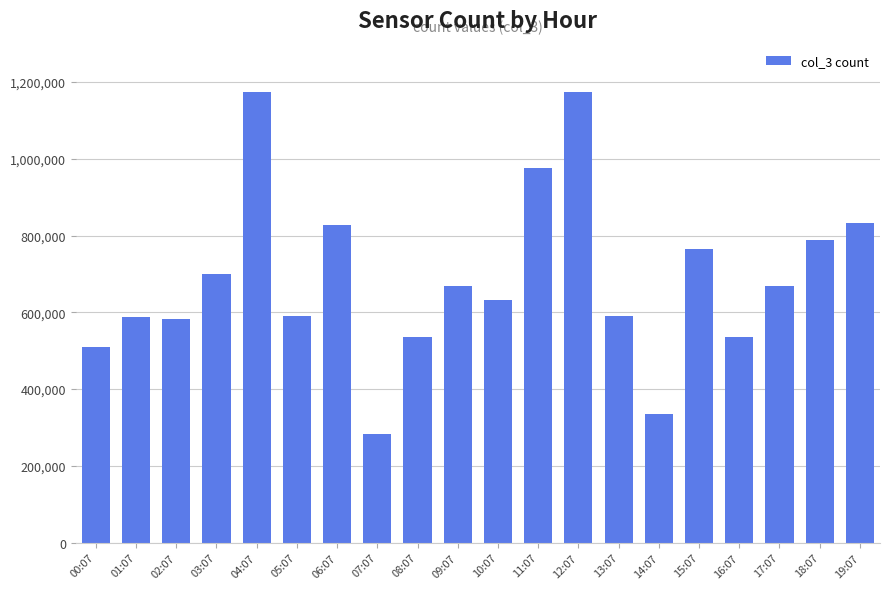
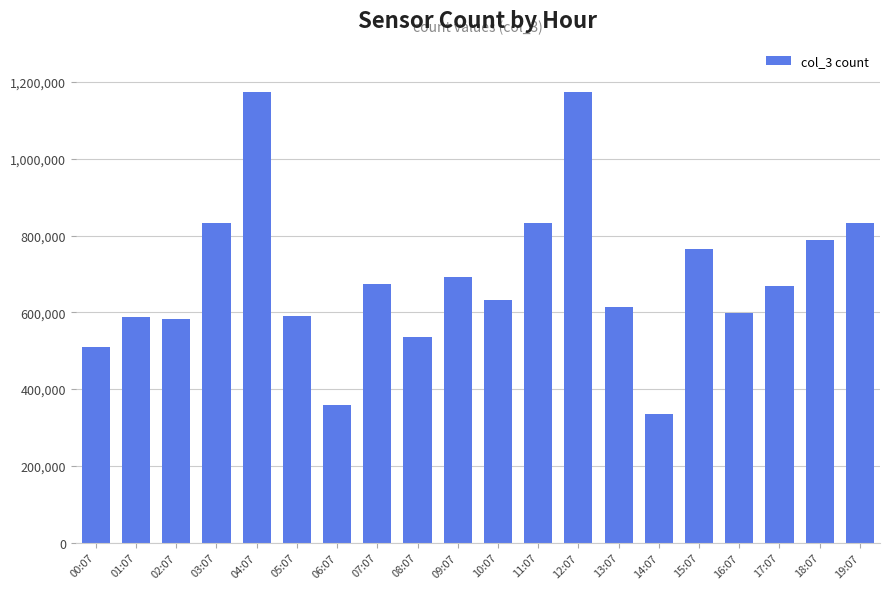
03:07: 700,000 -> 830,000
06:07: 830,000 -> 360,000
07:07: 280,000 -> 670,000
09:07: 670,000 -> 690,000
11:07: 980,000 -> 830,000
13:07: 590,000 -> 610,000
16:07: 540,000 -> 600,000
